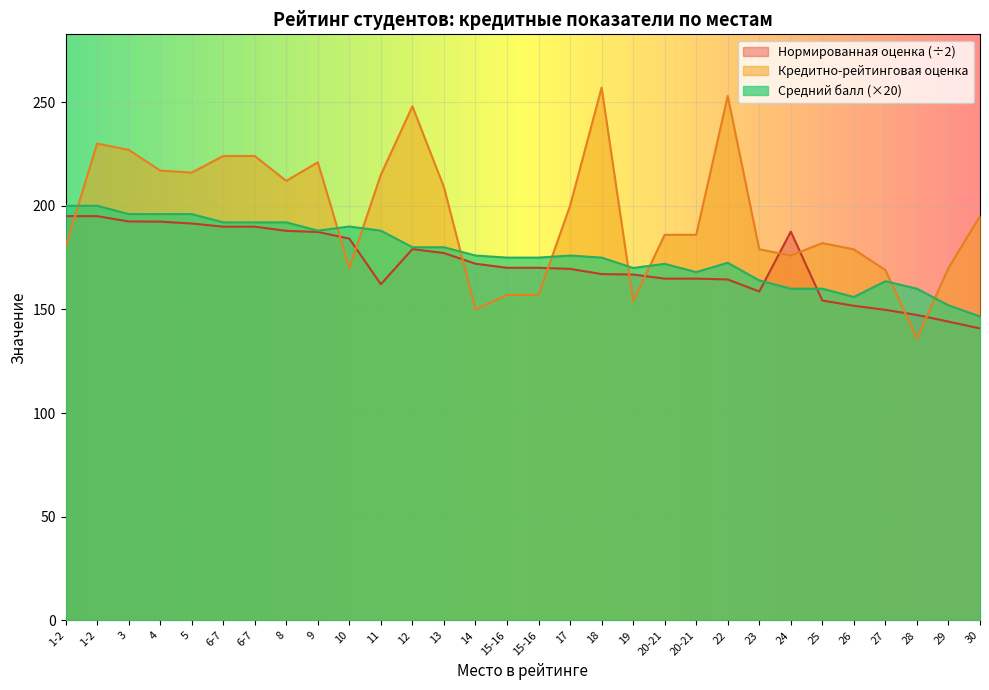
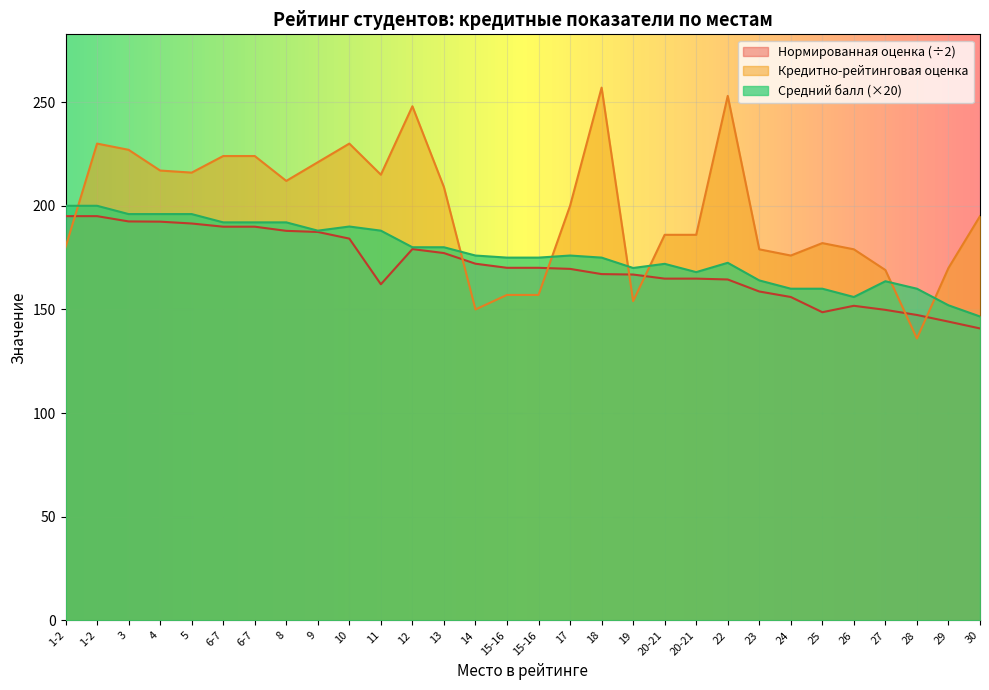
Кредитно-рейтинговая оценка, 10: 170 -> 230
Нормированная оценка (÷2), 24: 188 -> 156
Нормированная оценка (÷2), 25: 154 -> 149
